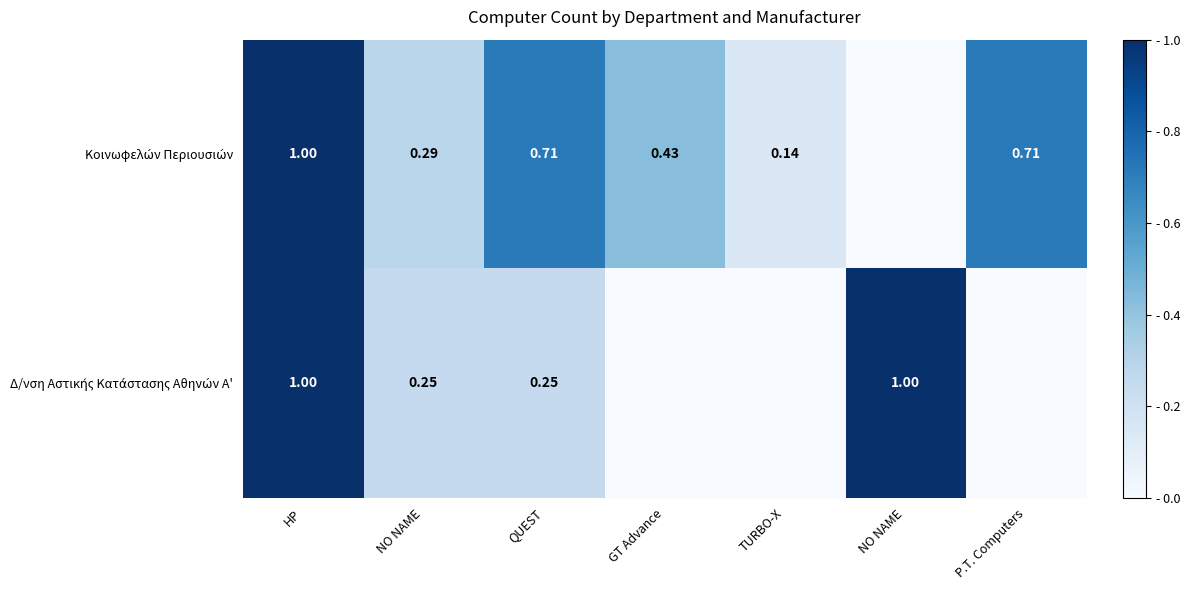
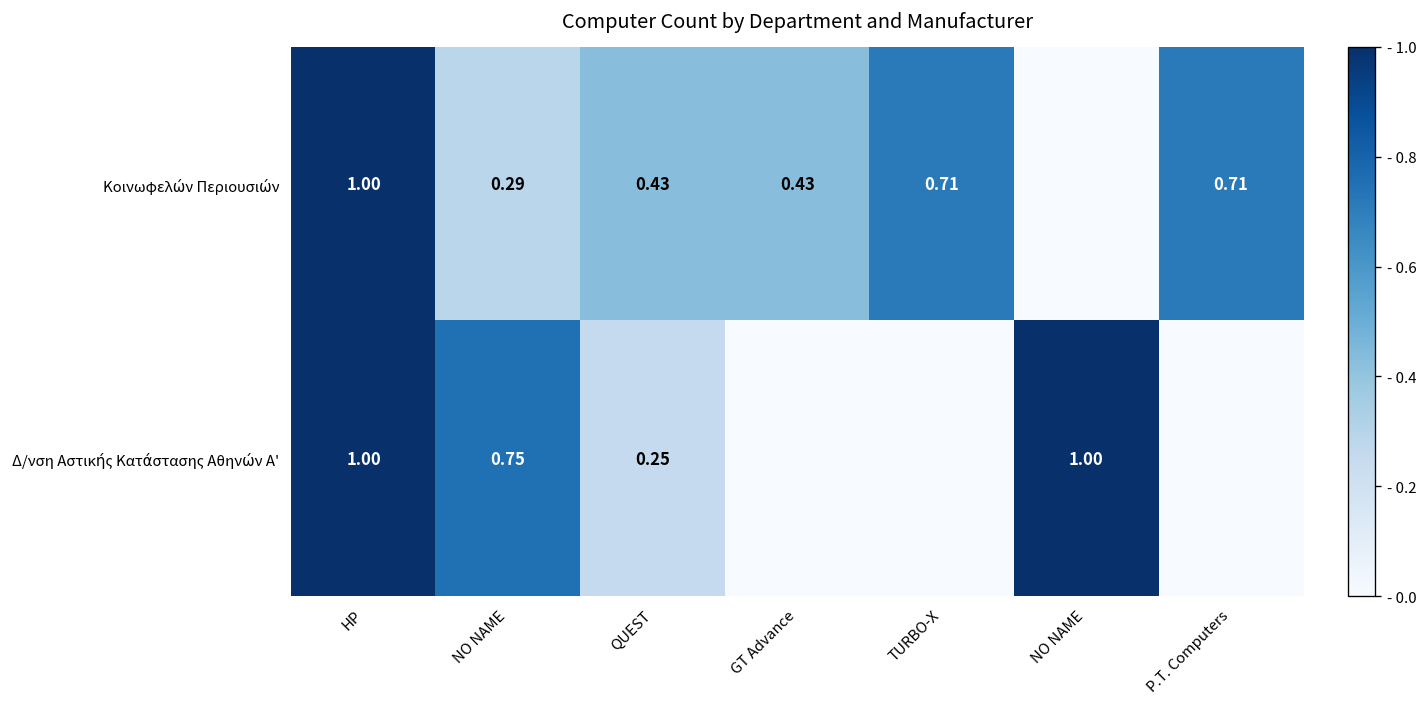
Κοινωφελών Περιουσιών, QUEST: 0.71 -> 0.43
Κοινωφελών Περιουσιών, TURBO-X: 0.14 -> 0.71
Δ/νση Αστικής Κατάστασης Αθηνών Α', ΝΟ ΝΑΜΕ: 0.25 -> 0.75
